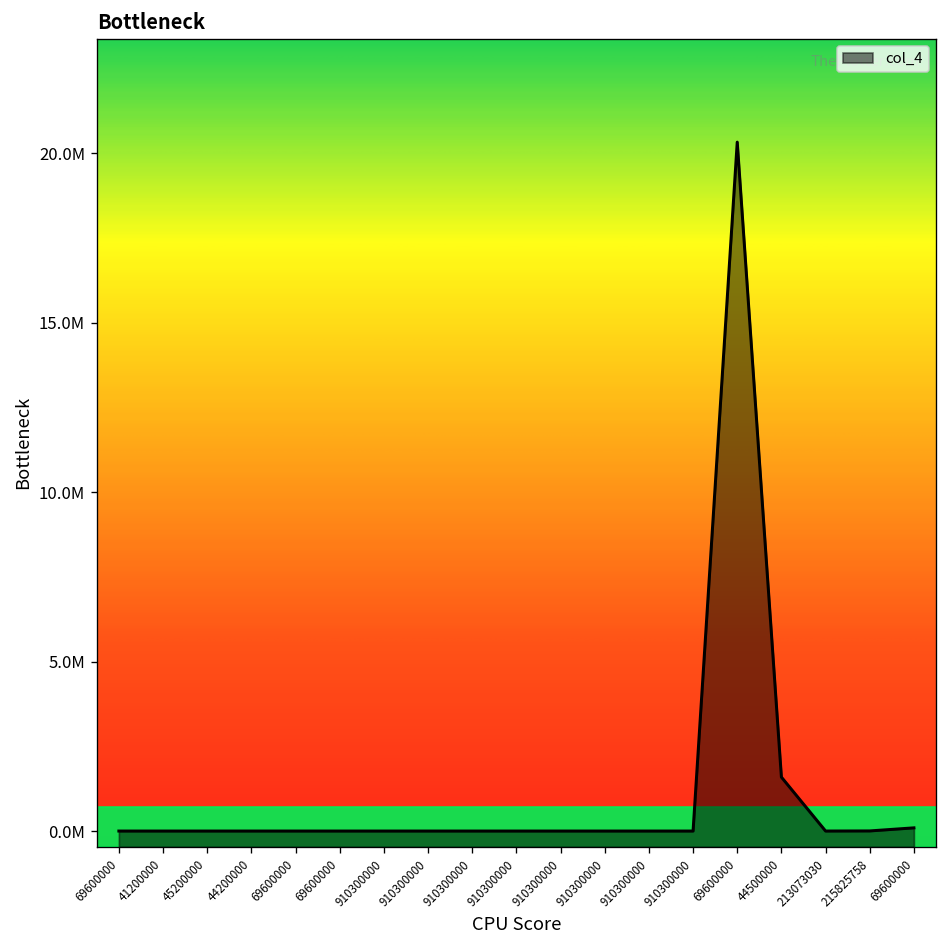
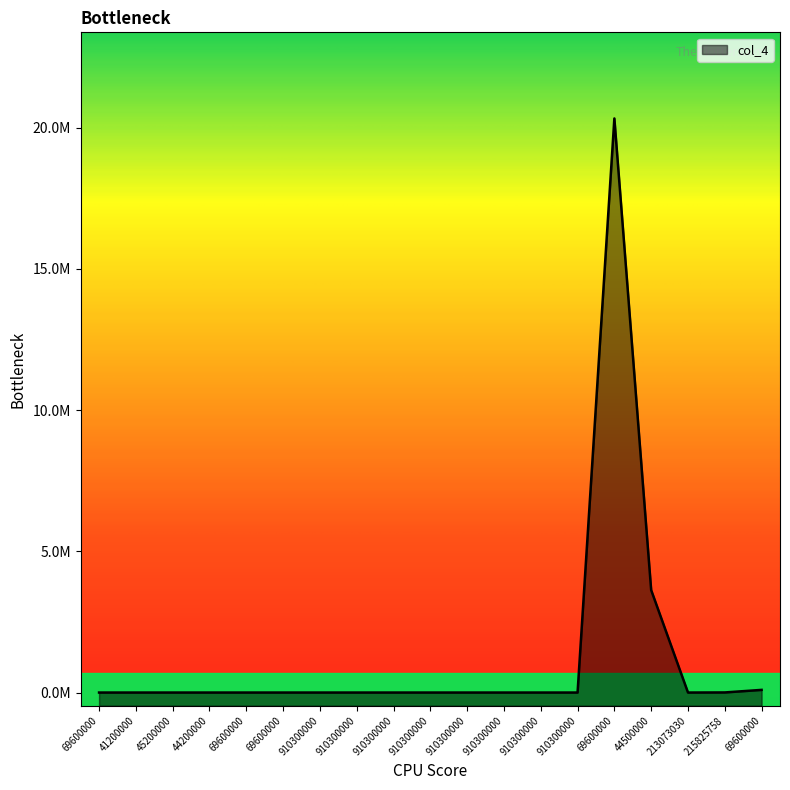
44500000: 1600000 -> 3600000
